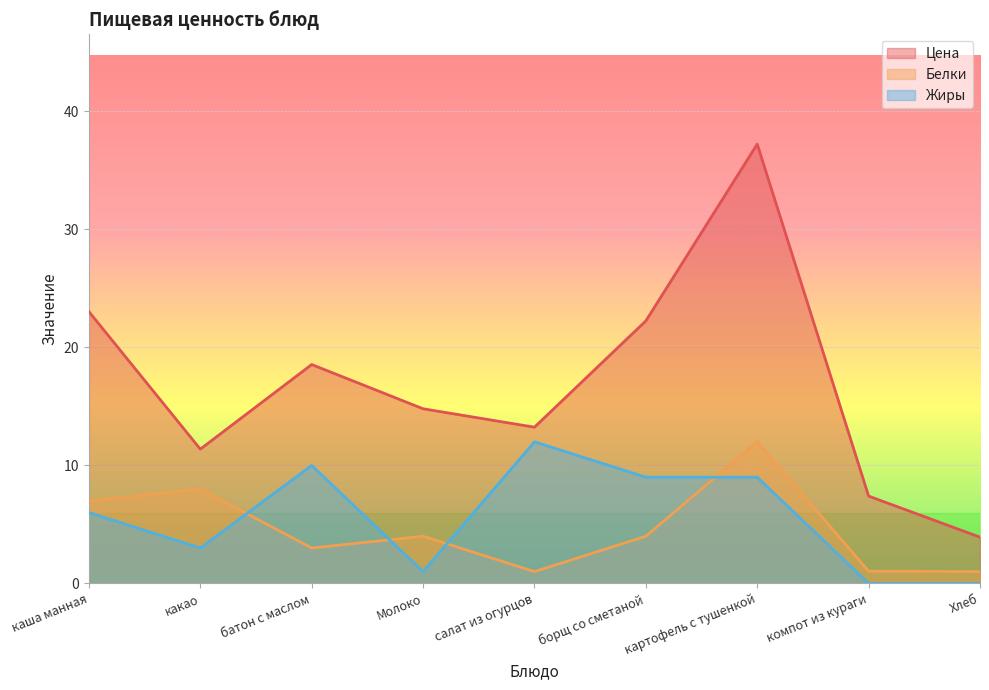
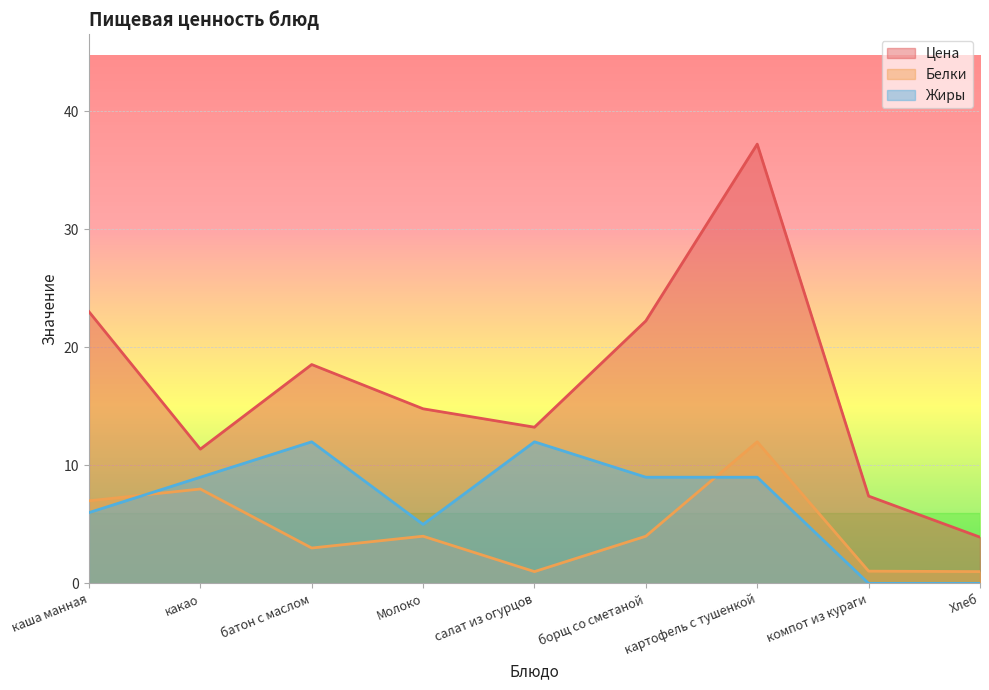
Жиры, какао: 3 -> 9
Жиры, батон с маслом: 10 -> 12
Жиры, Молоко: 1 -> 5
